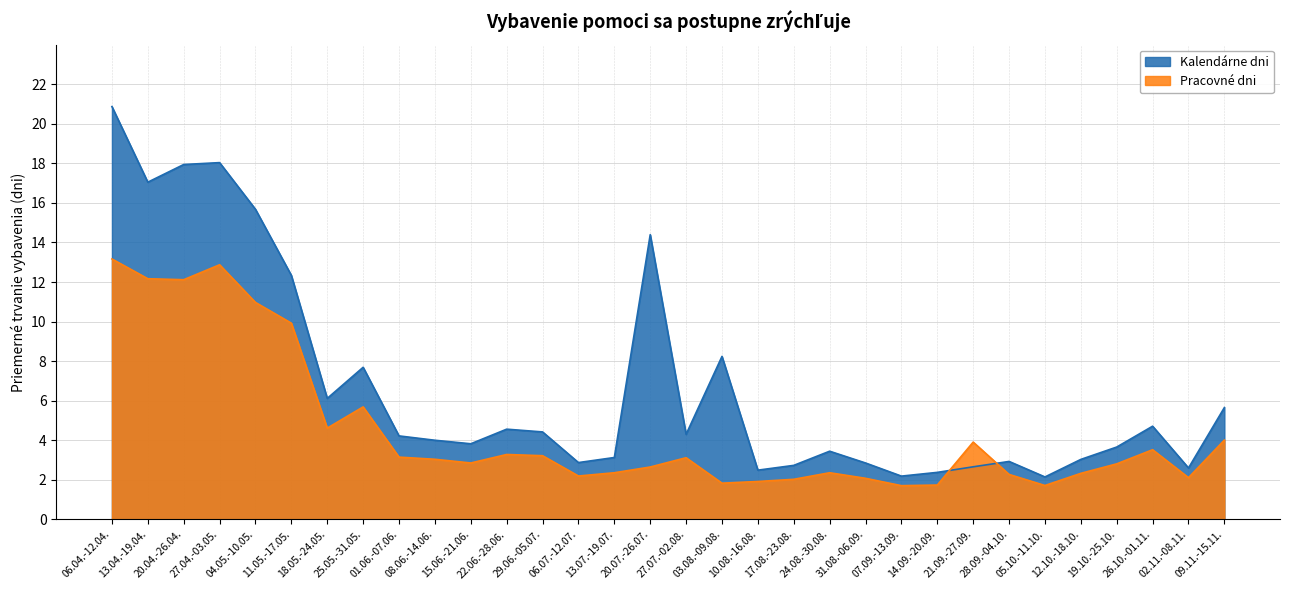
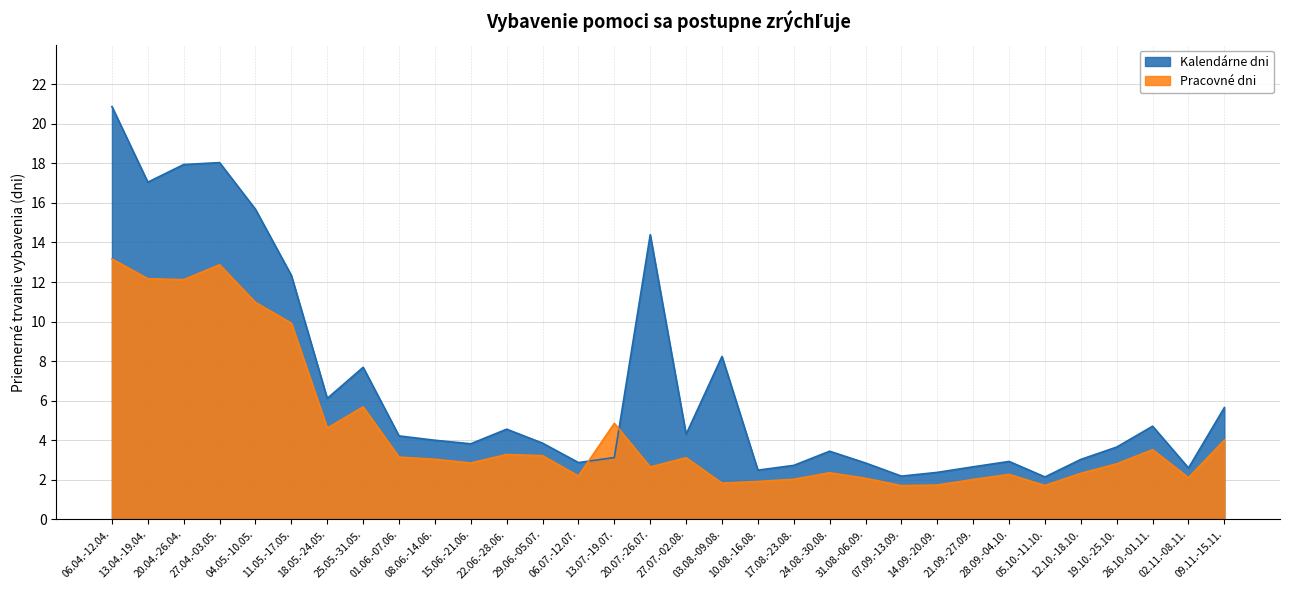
Kalendárne dni, 29.06.-05.07.: 4.4 -> 3.9
Pracovné dni, 13.07.-19.07.: 2.4 -> 4.9
Pracovné dni, 21.09.-27.09.: 3.9 -> 2.0
